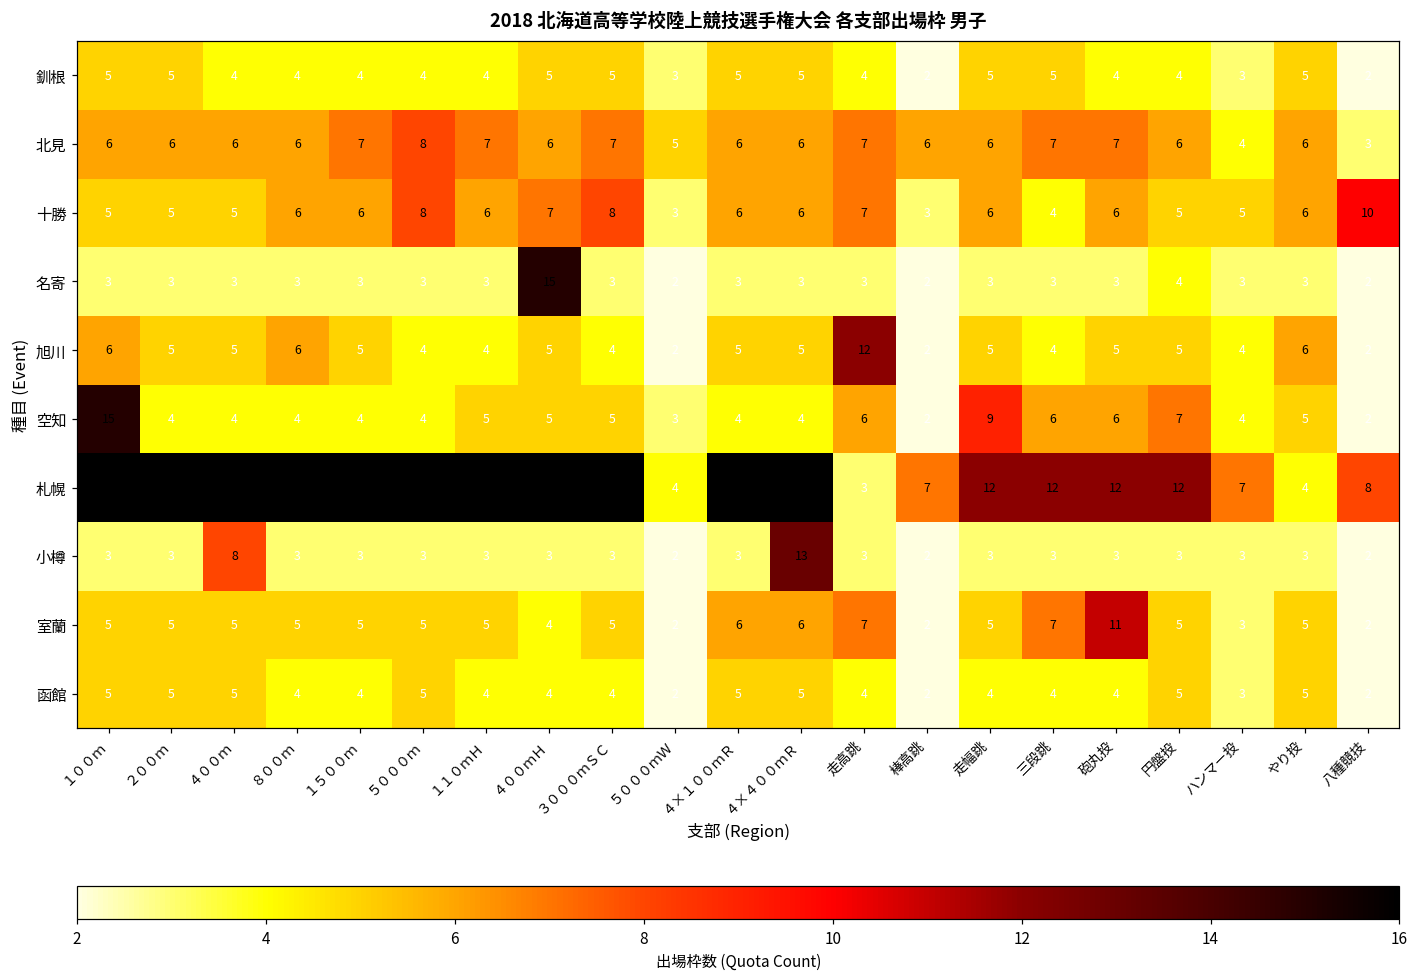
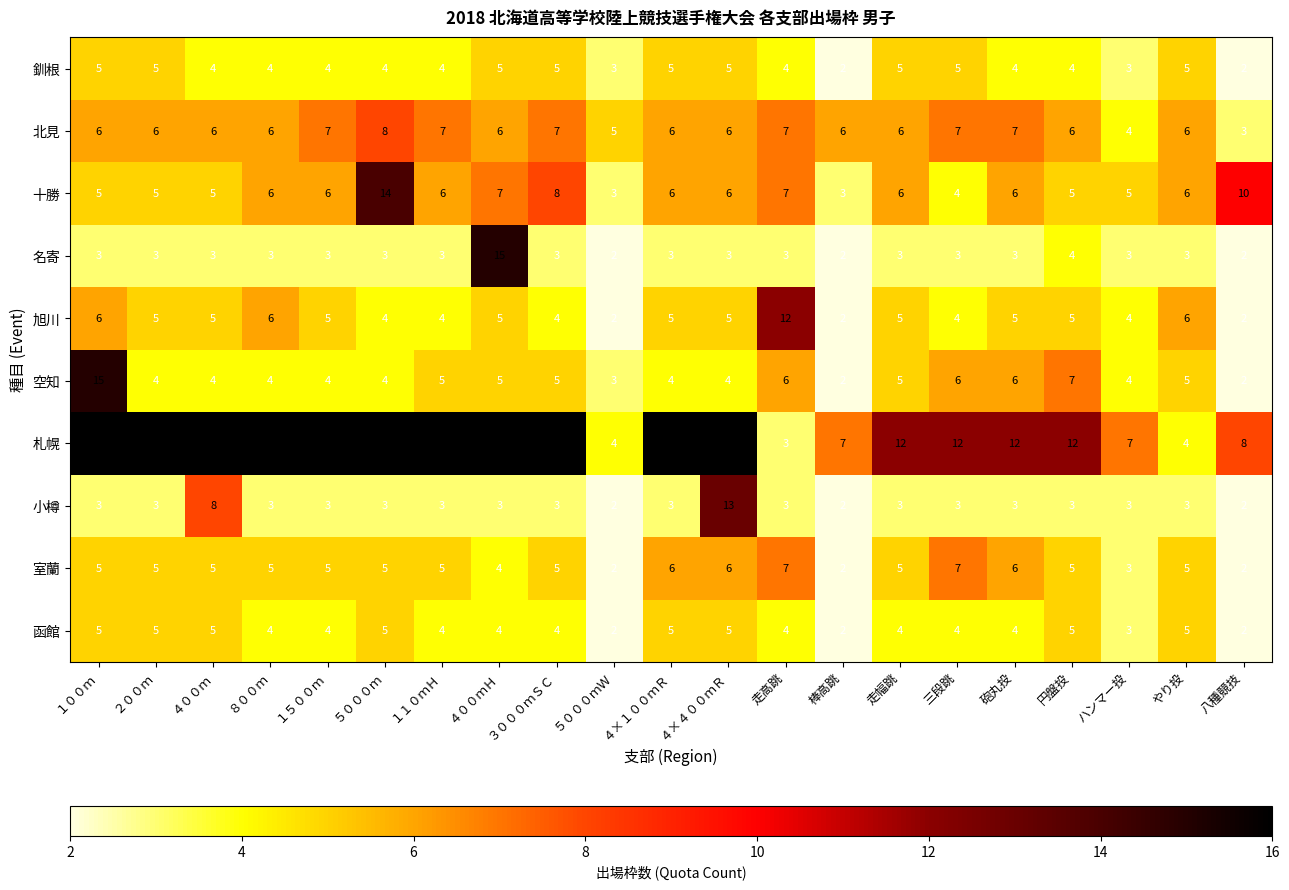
十勝, ５０００ｍ: 8 -> 14
空知, 走幅跳: 9 -> 5
室蘭, 砲丸投: 11 -> 6
